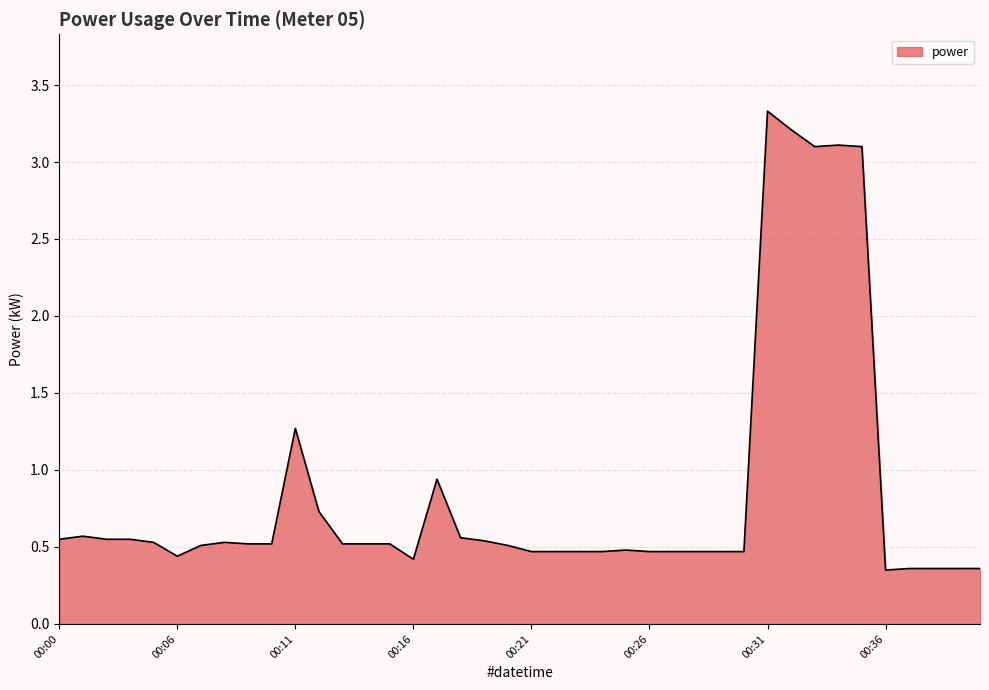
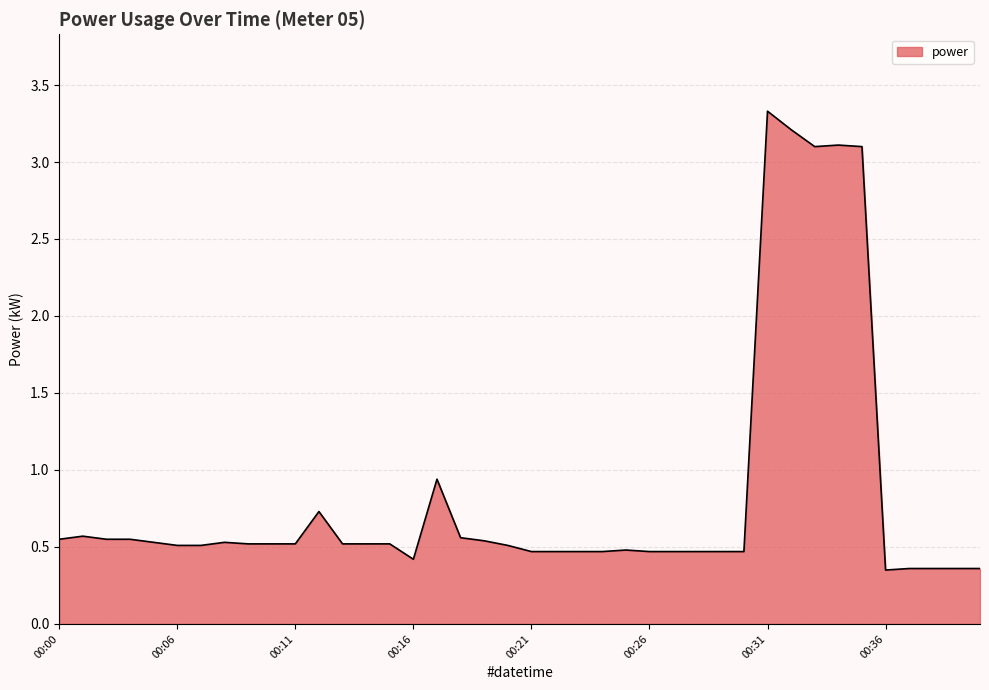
00:06: 0.44 -> 0.51
00:11: 1.27 -> 0.52
